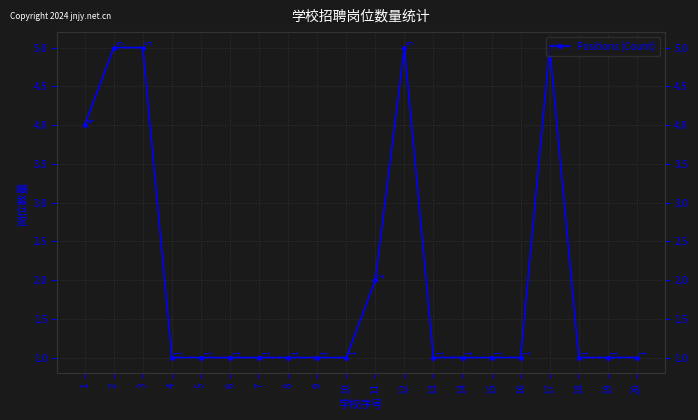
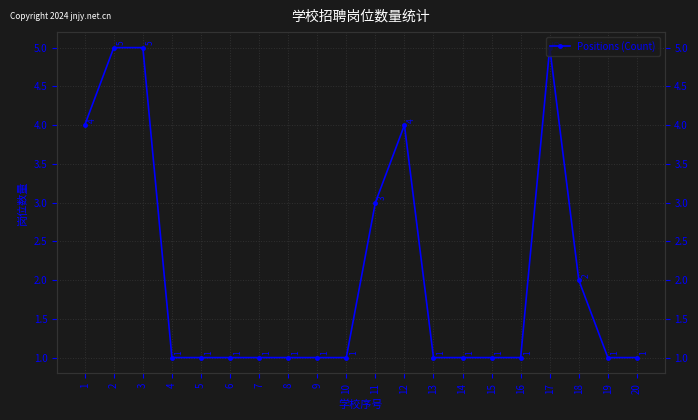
11: 2 -> 3
12: 5 -> 4
18: 1 -> 2
